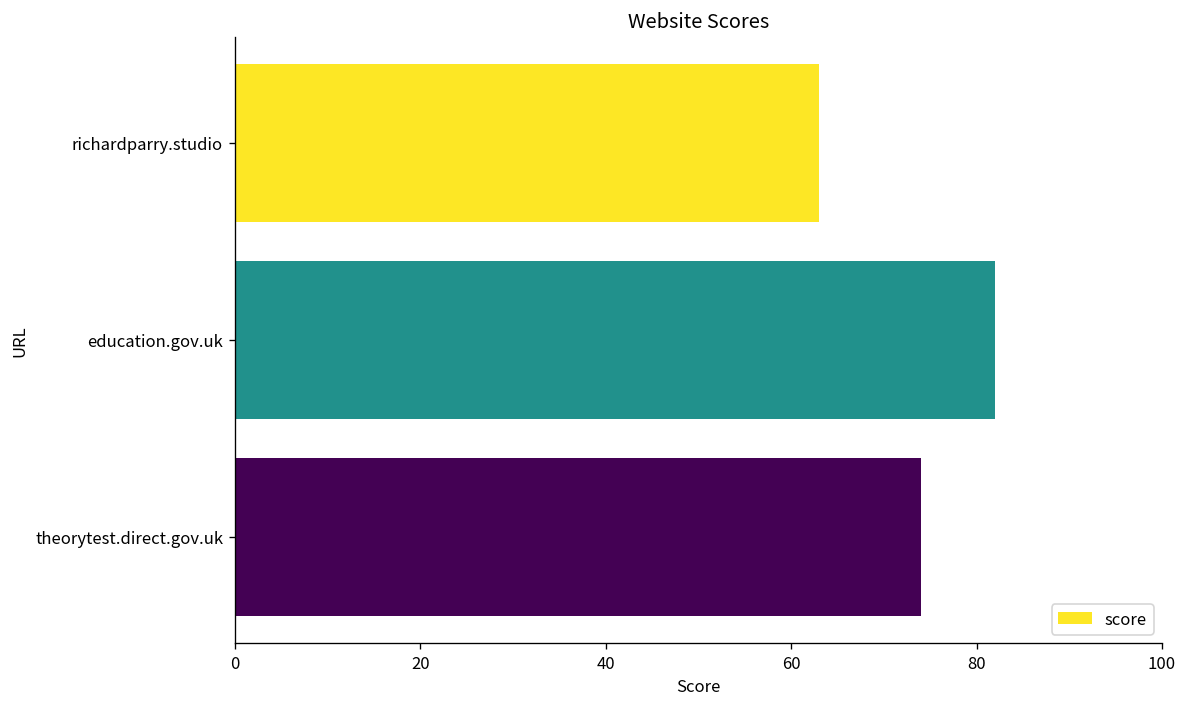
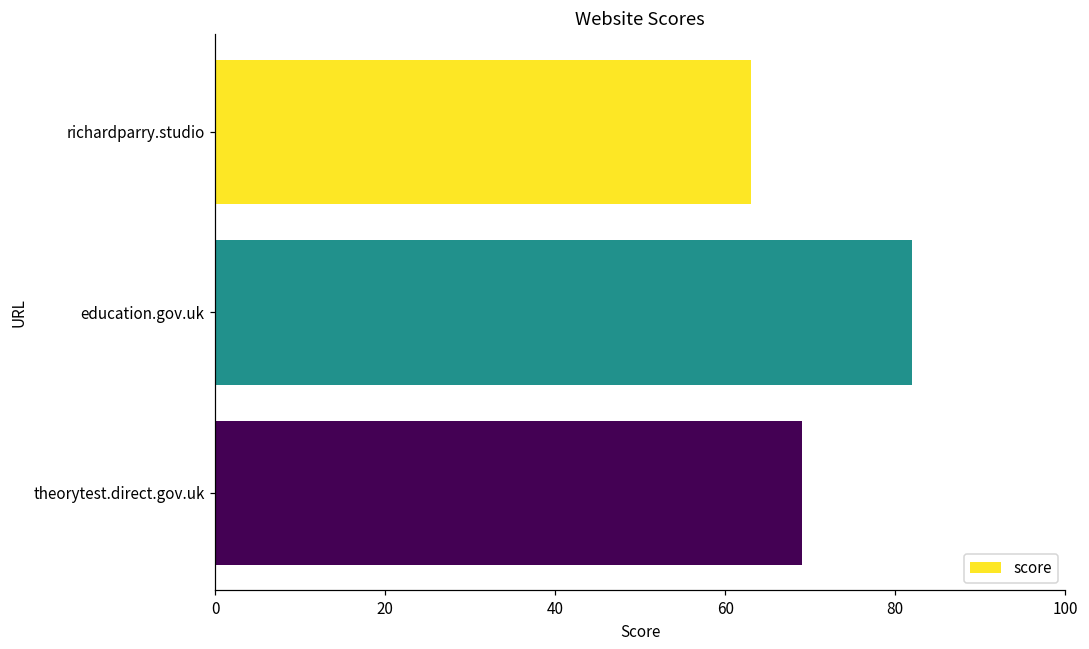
theorytest.direct.gov.uk: 74 -> 69
